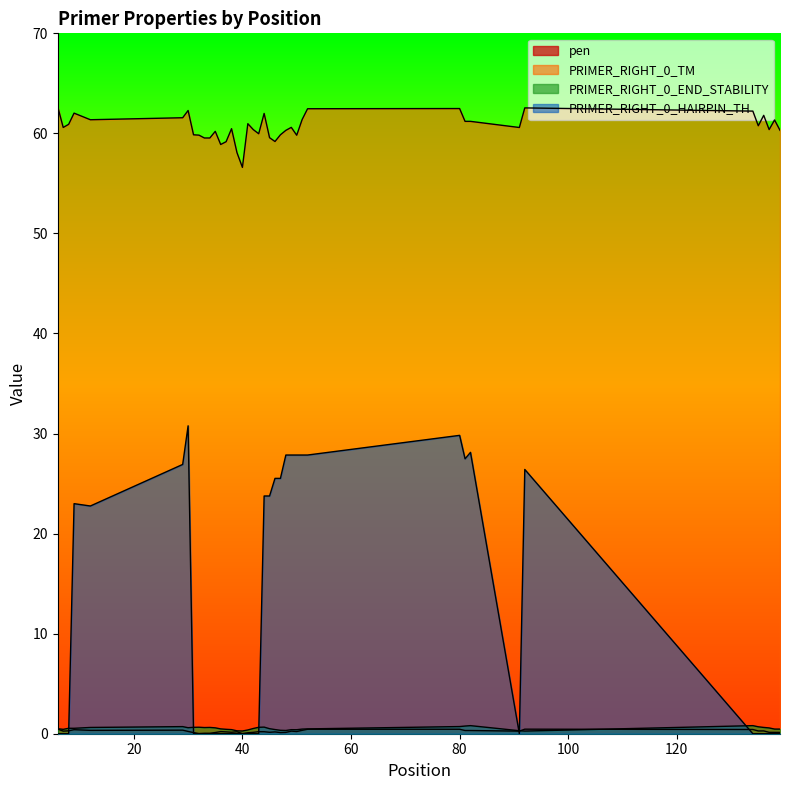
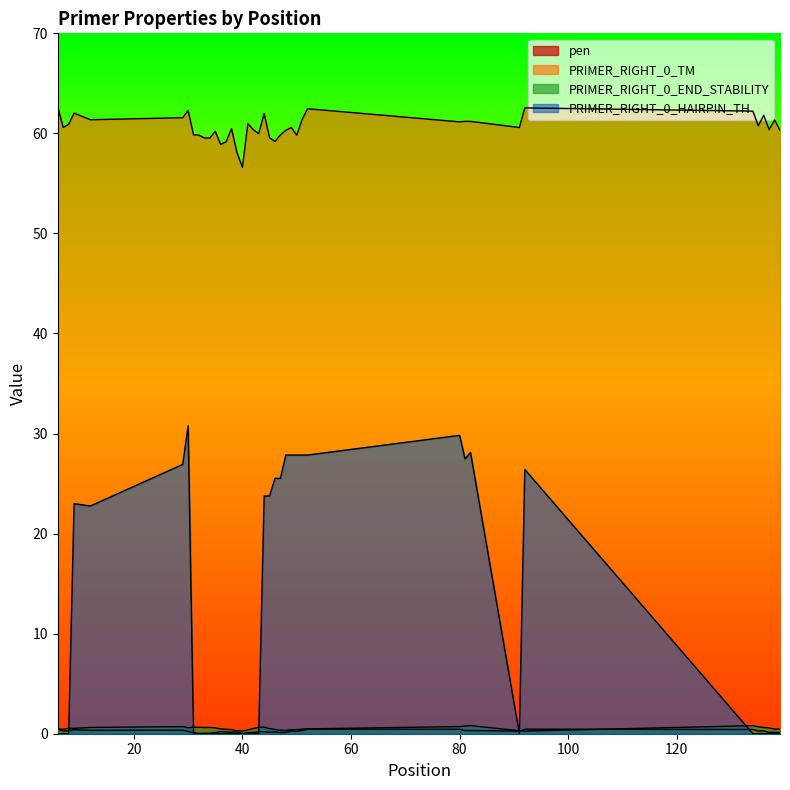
PRIMER_RIGHT_0_TM, 80: 62.5 -> 61.2
